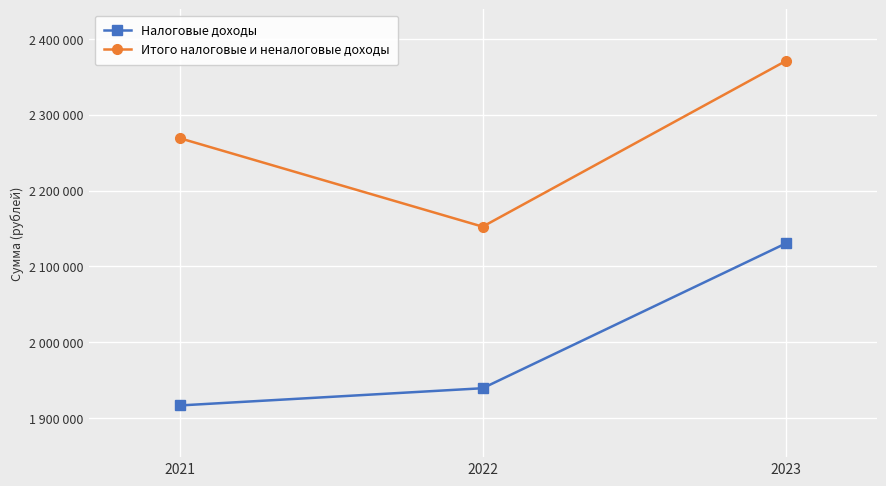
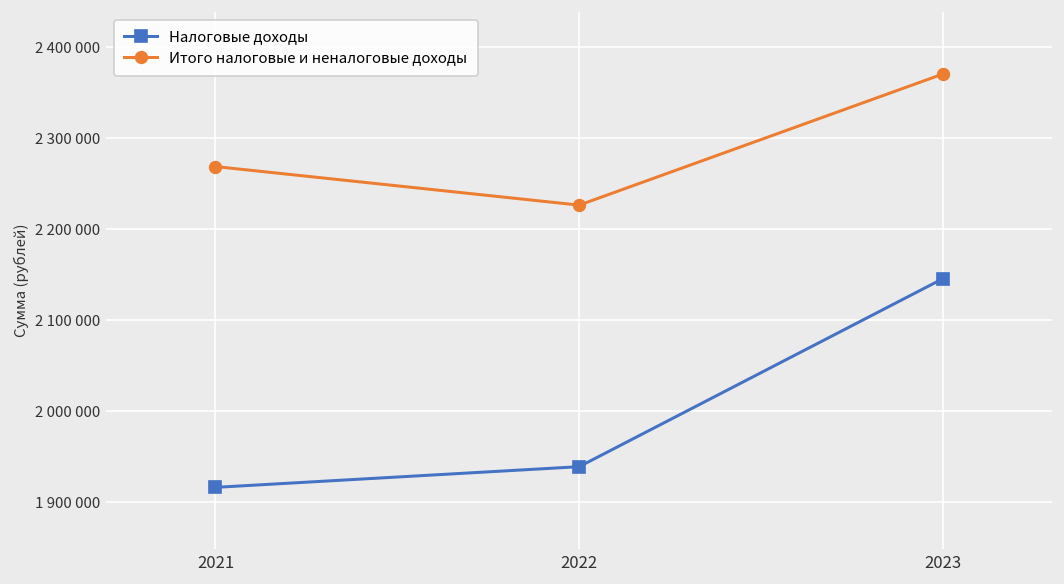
Итого налоговые и неналоговые доходы, 2022: 2150000 -> 2230000
Налоговые доходы, 2023: 2130000 -> 2150000
